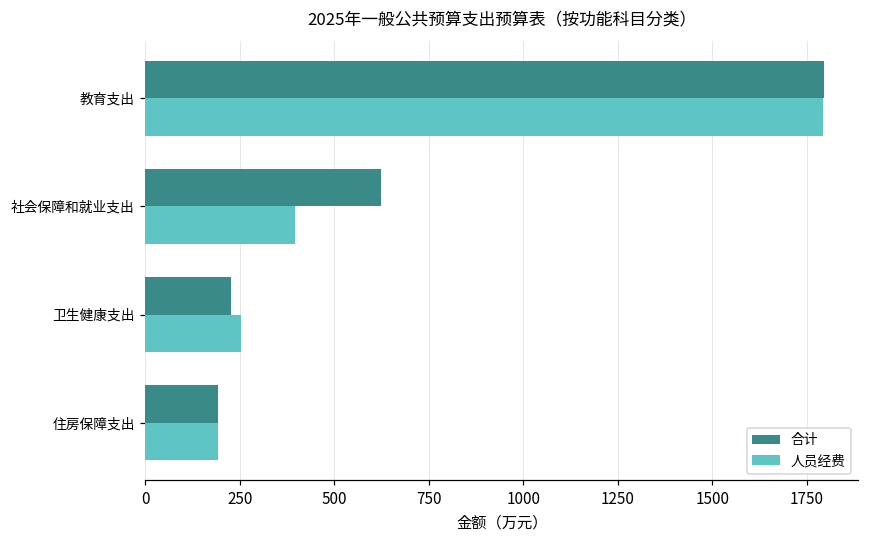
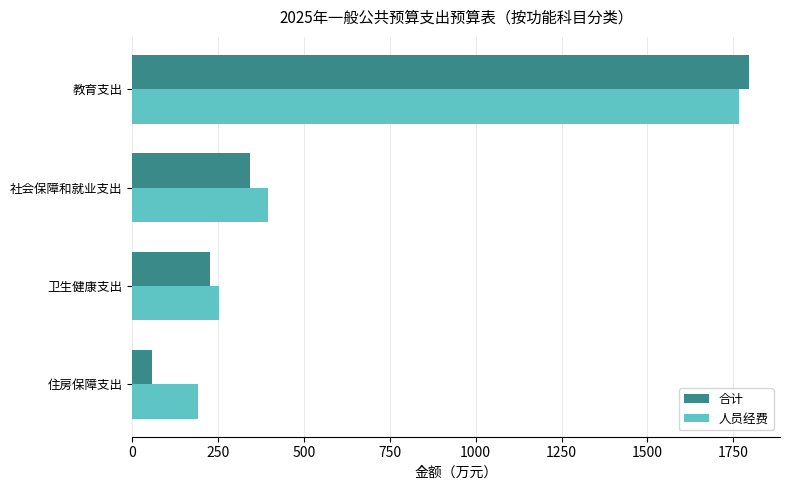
人员经费, 教育支出: 1790 -> 1770
合计, 社会保障和就业支出: 620 -> 340
合计, 住房保障支出: 190 -> 60
